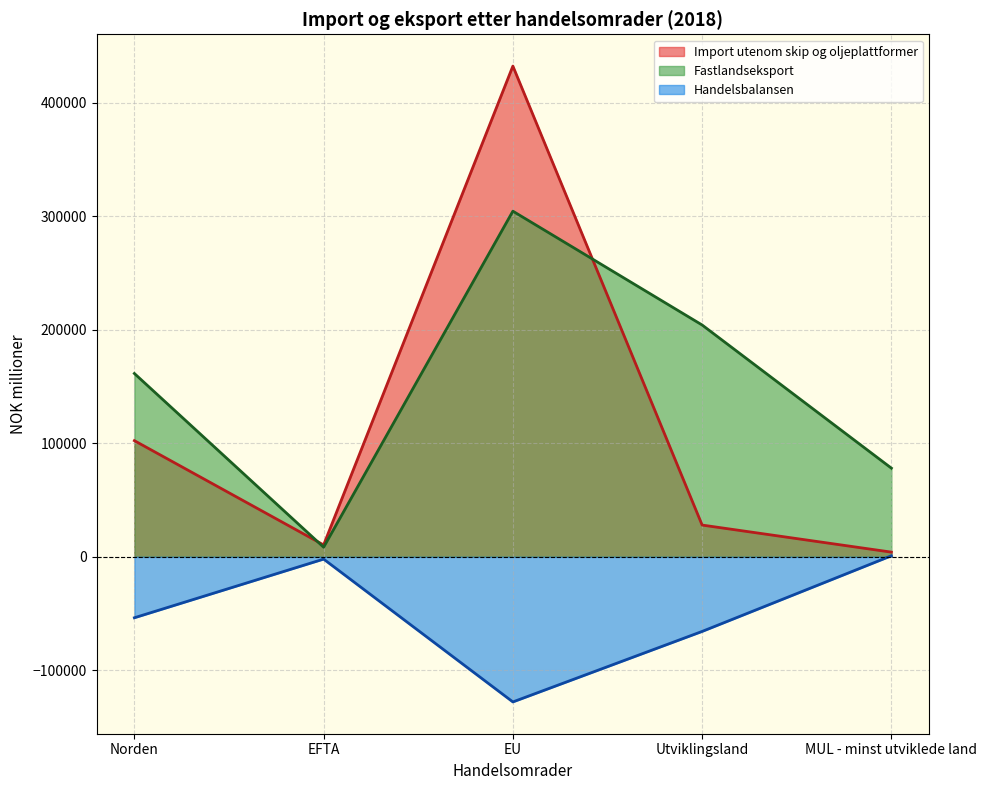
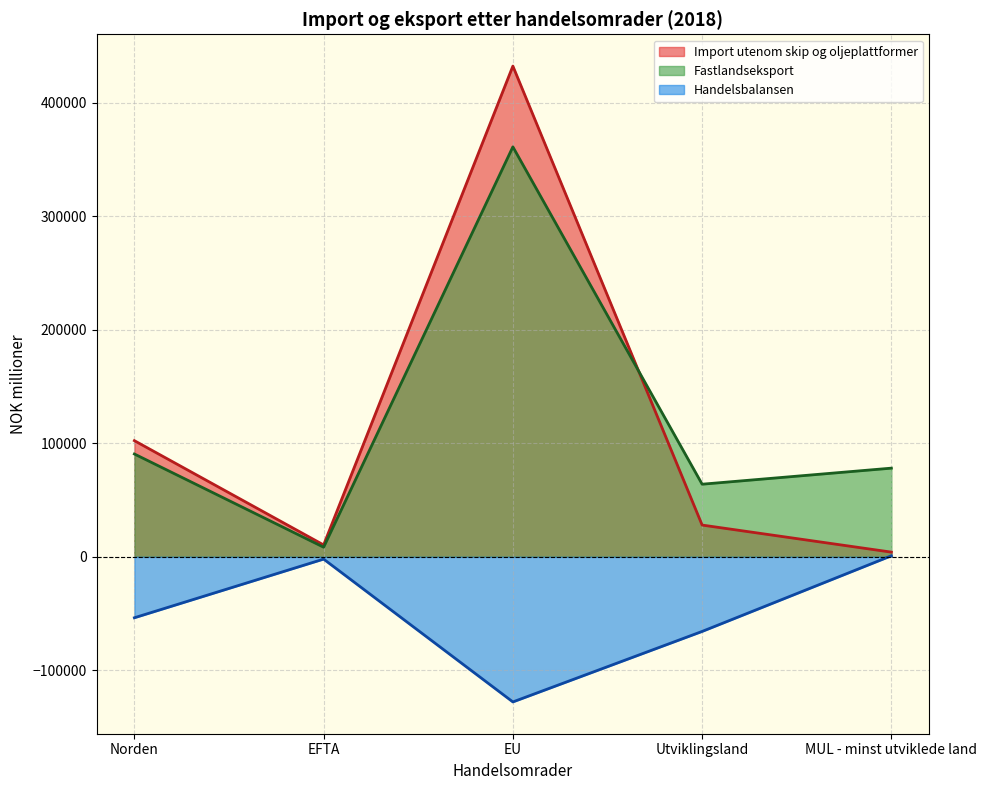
Fastlandseksport, Norden: 162000 -> 91000
Fastlandseksport, EU: 305000 -> 361000
Fastlandseksport, Utviklingsland: 204000 -> 64000
